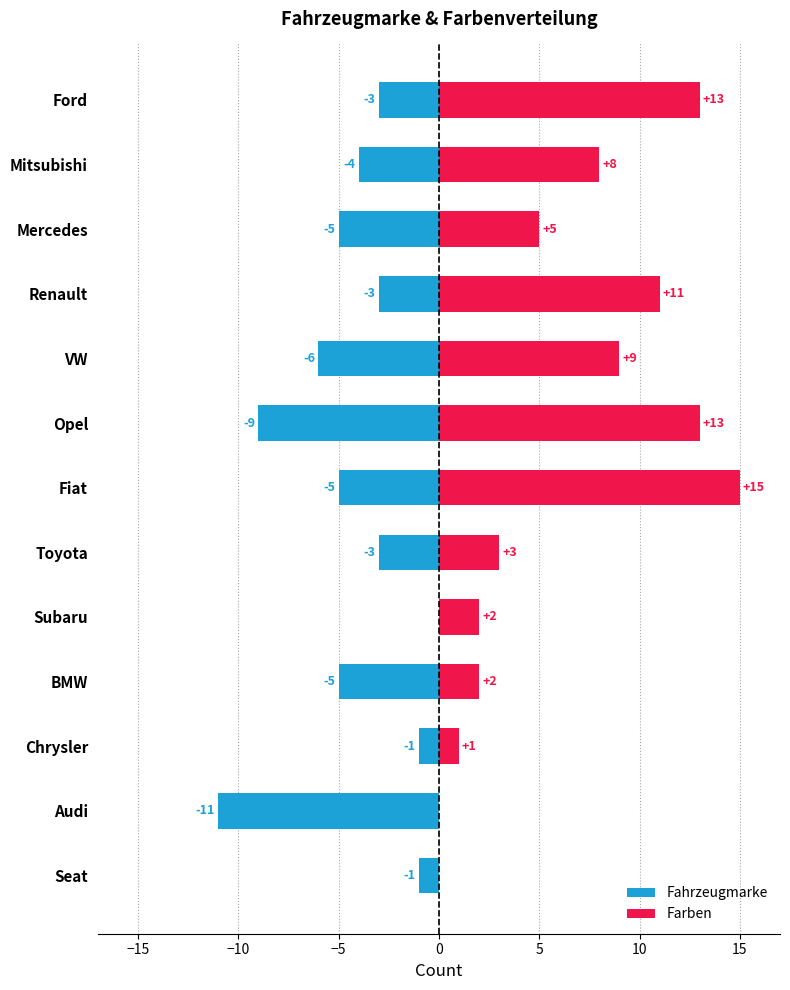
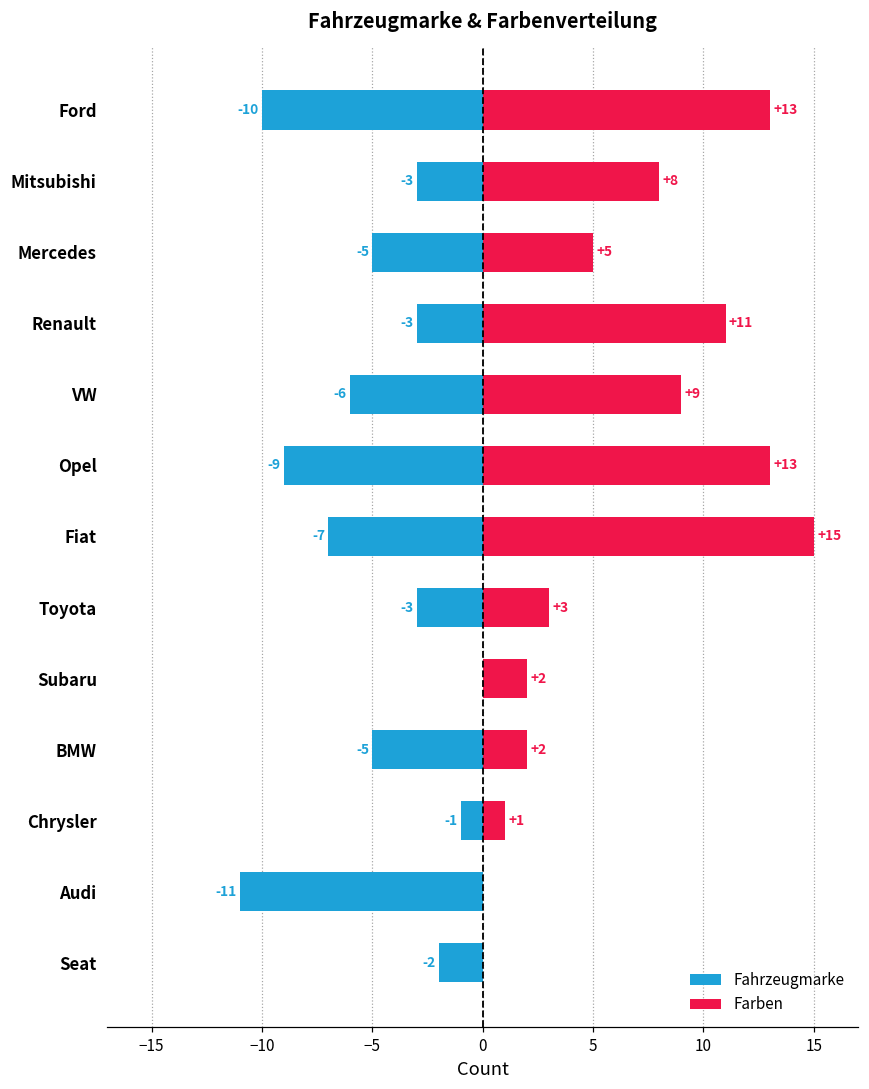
Fahrzeugmarke, Ford: -3 -> -10
Fahrzeugmarke, Mitsubishi: -4 -> -3
Fahrzeugmarke, Fiat: -5 -> -7
Fahrzeugmarke, Seat: -1 -> -2
